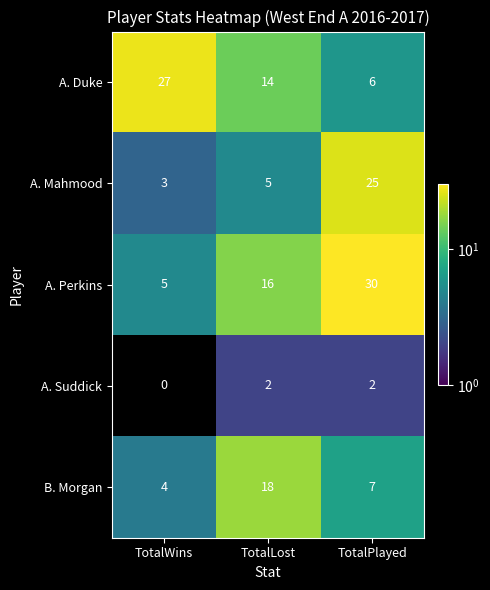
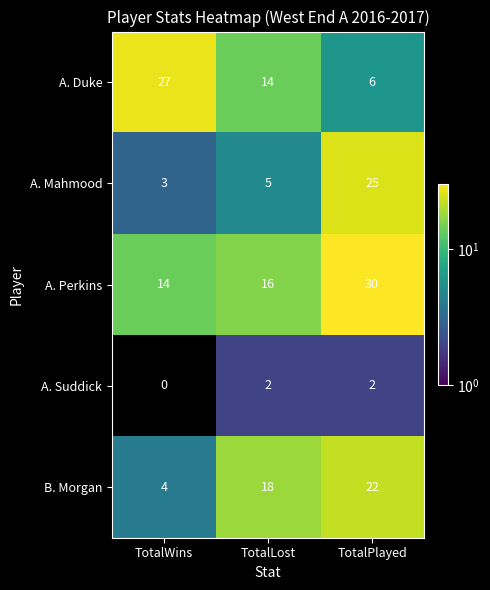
A. Perkins, TotalWins: 5 -> 14
B. Morgan, TotalPlayed: 7 -> 22
